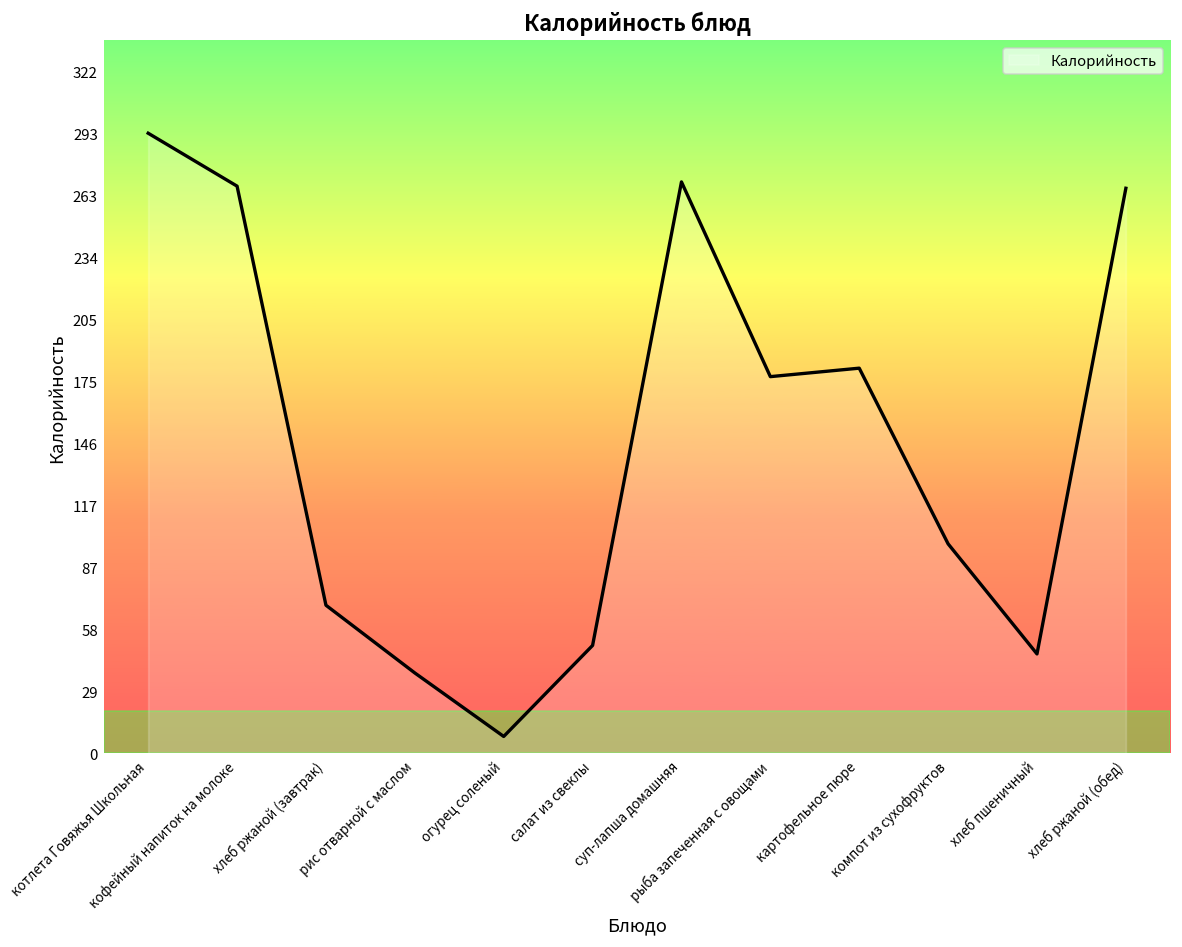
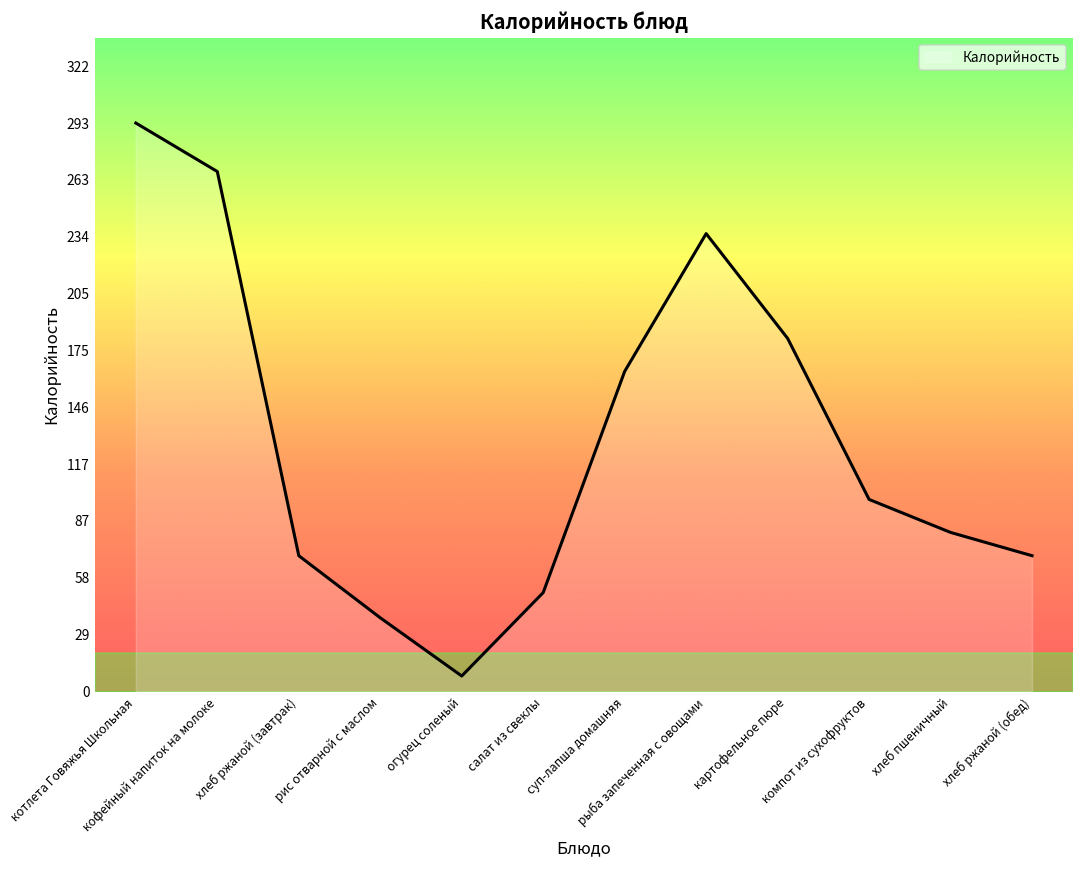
суп-лапша домашняя: 270 -> 165
рыба запеченная с овощами: 178 -> 236
хлеб пшеничный: 47 -> 82
хлеб ржаной (обед): 267 -> 70
